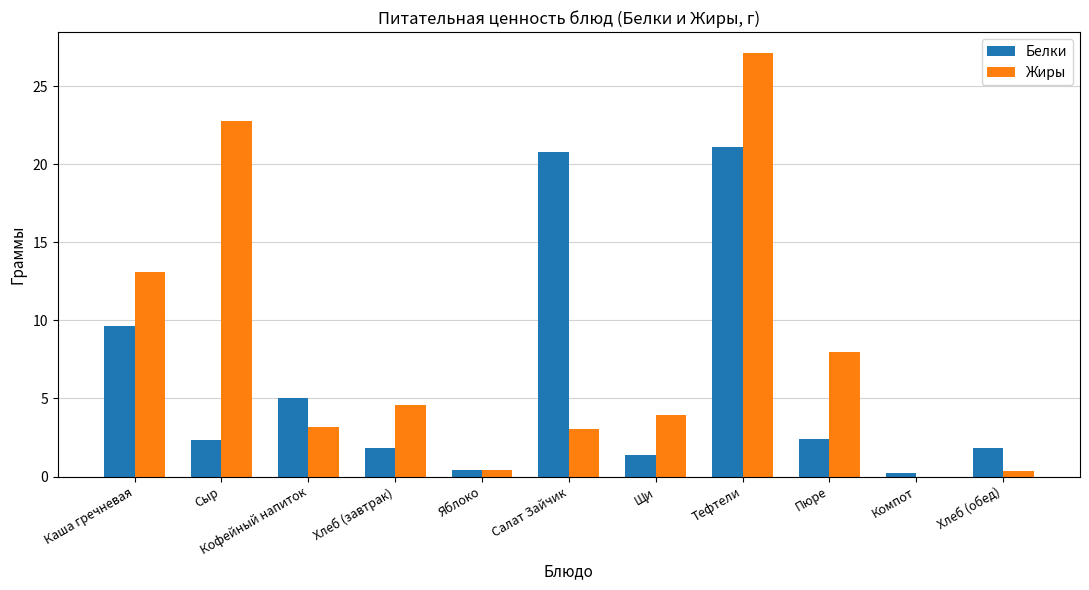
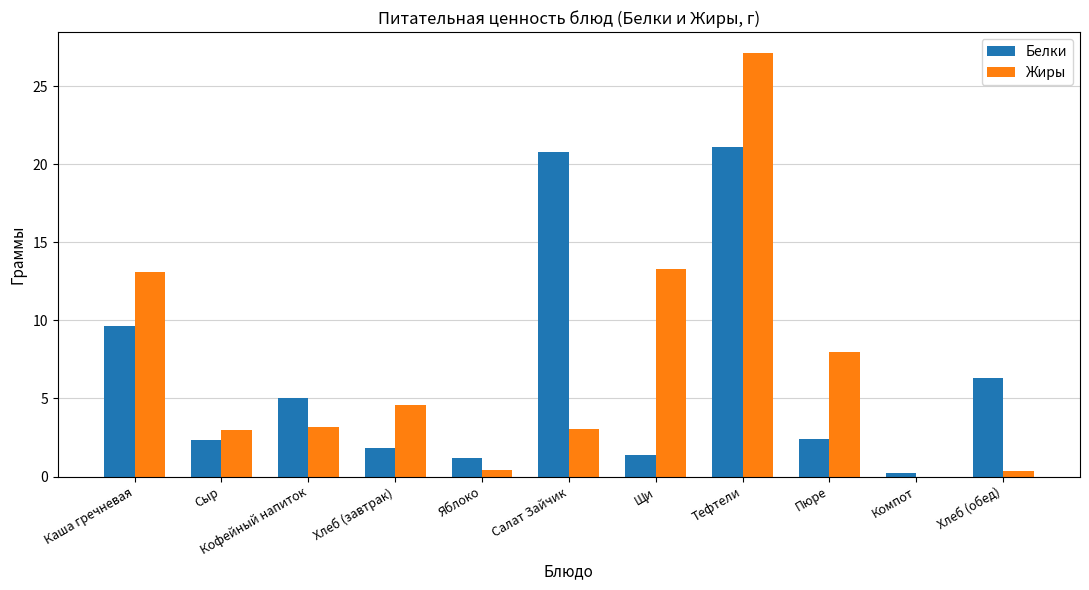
Жиры, Сыр: 22.8 -> 3.0
Белки, Яблоко: 0.4 -> 1.2
Жиры, Щи: 4.0 -> 13.3
Белки, Хлеб (обед): 1.9 -> 6.3
